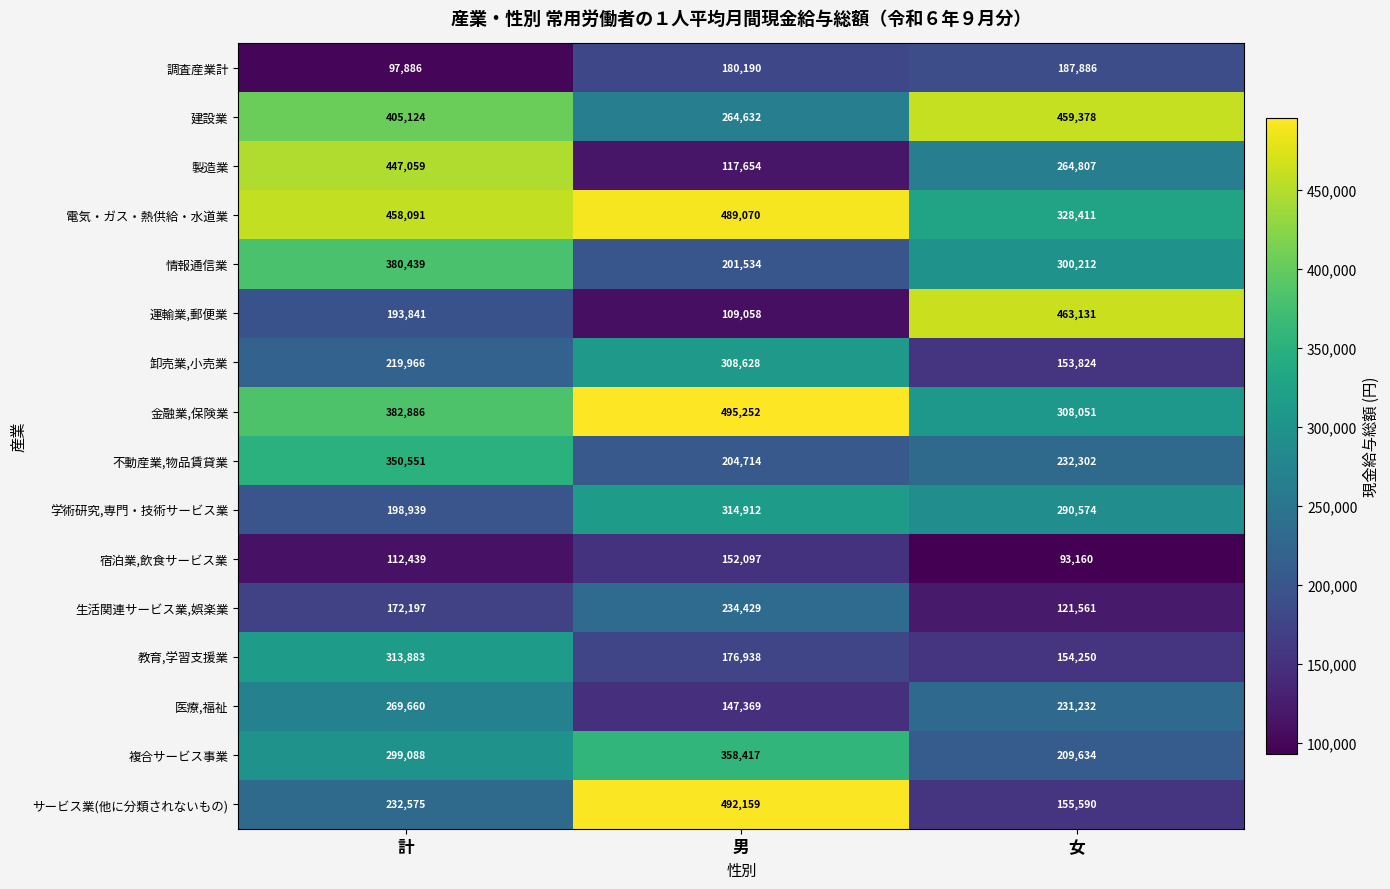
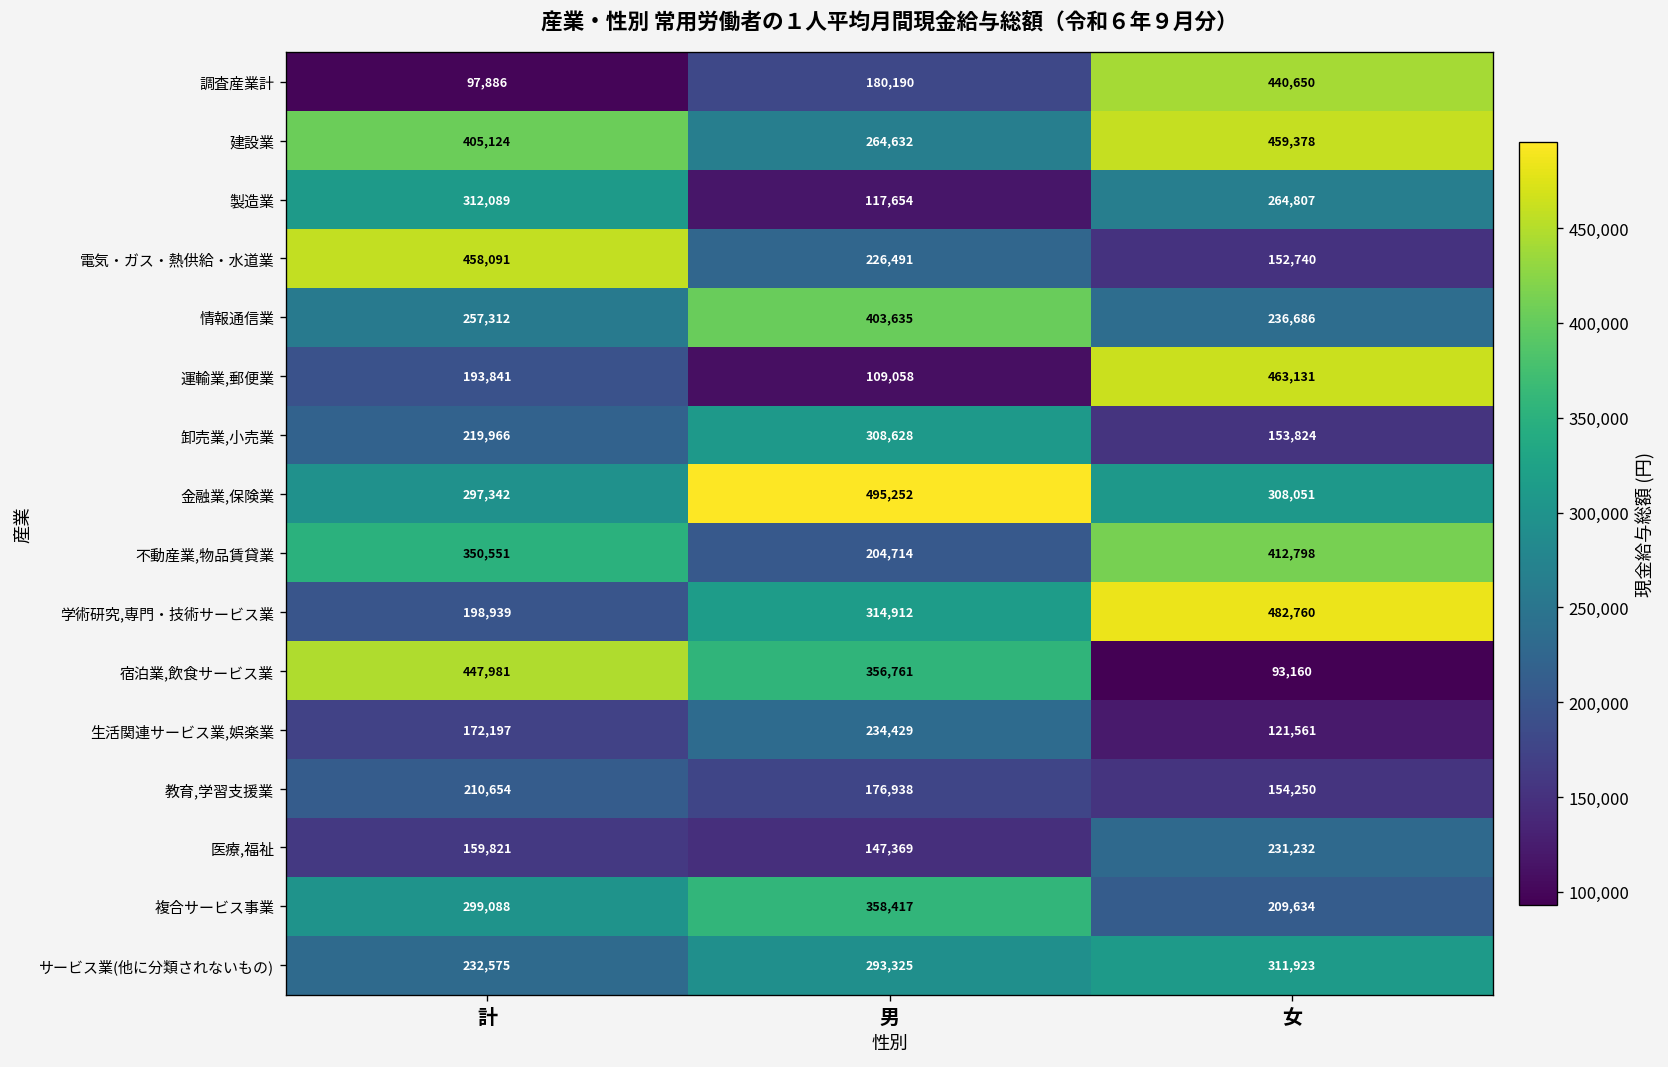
調査産業計, 女: 187,886 -> 440,650
製造業, 計: 447,059 -> 312,089
電気・ガス・熱供給・水道業, 男: 489,070 -> 226,491
電気・ガス・熱供給・水道業, 女: 328,411 -> 152,740
情報通信業, 計: 380,439 -> 257,312
情報通信業, 男: 201,534 -> 403,635
情報通信業, 女: 300,212 -> 236,686
金融業,保険業, 計: 382,886 -> 297,342
不動産業,物品賃貸業, 女: 232,302 -> 412,798
学術研究,専門・技術サービス業, 女: 290,574 -> 482,760
宿泊業,飲食サービス業, 計: 112,439 -> 447,981
宿泊業,飲食サービス業, 男: 152,097 -> 356,761
教育,学習支援業, 計: 313,883 -> 210,654
医療,福祉, 計: 269,660 -> 159,821
サービス業(他に分類されないもの), 男: 492,159 -> 293,325
サービス業(他に分類されないもの), 女: 155,590 -> 311,923
